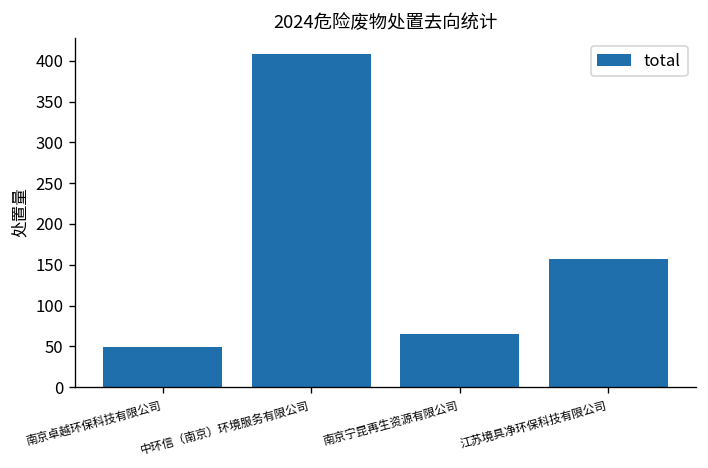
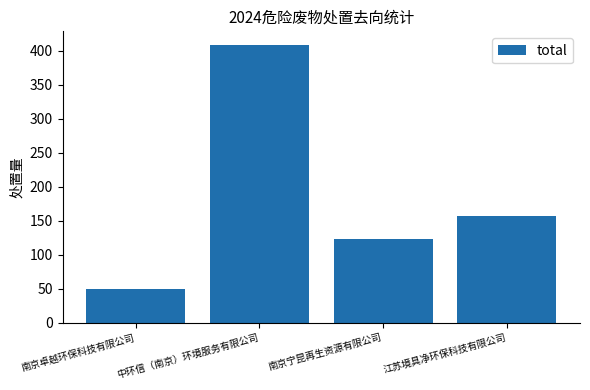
南京宁昆再生资源有限公司: 70 -> 120
